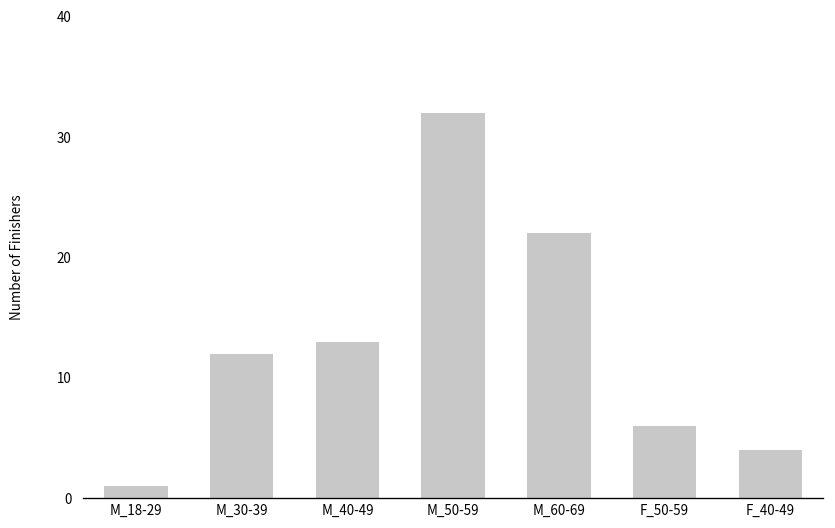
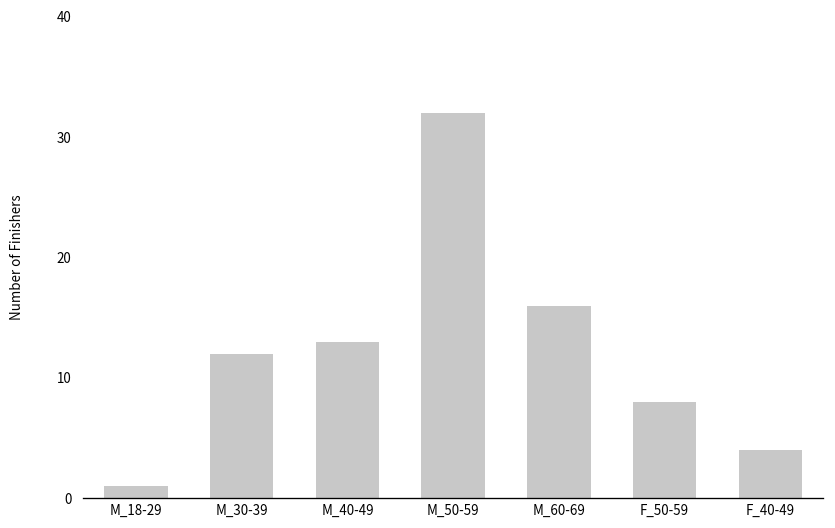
M_60-69: 22 -> 16
F_50-59: 6 -> 8
